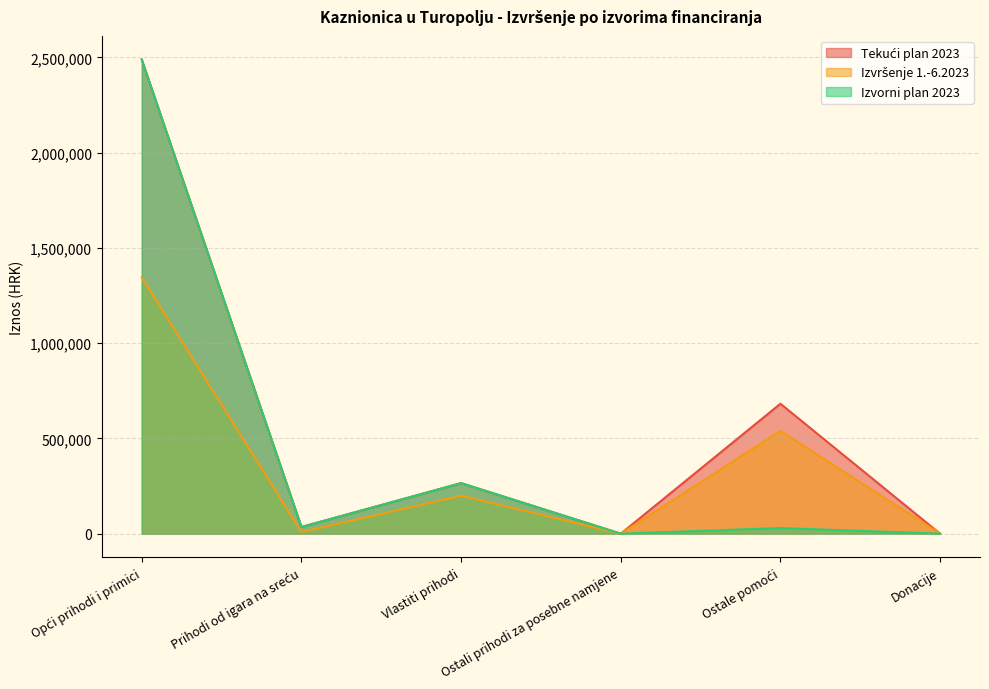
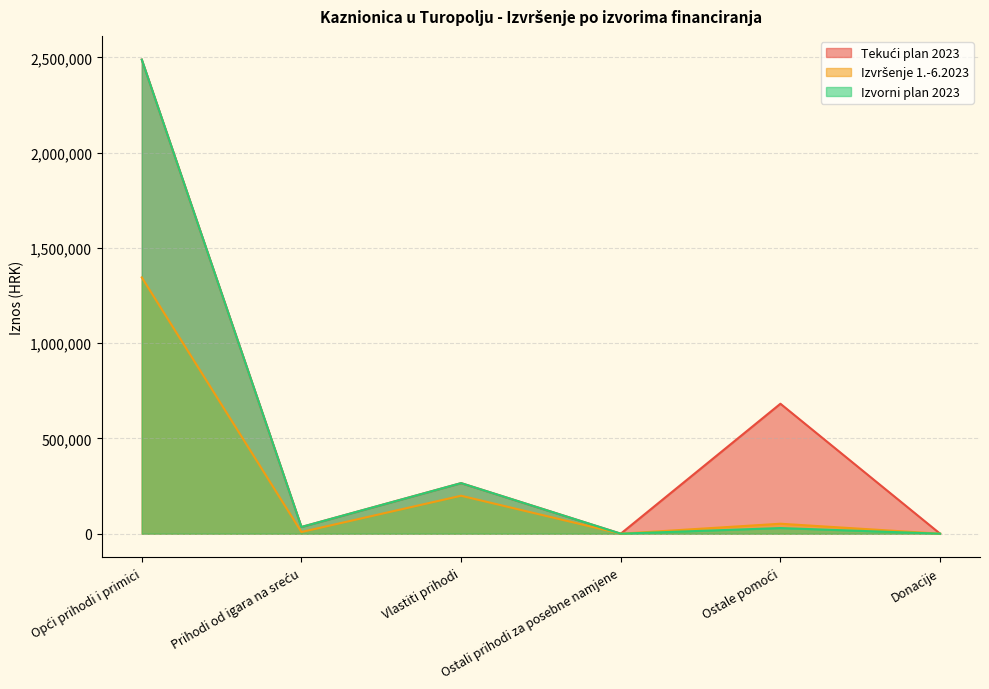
Izvršenje 1.-6.2023, Ostale pomoći: 540,000 -> 50,000
